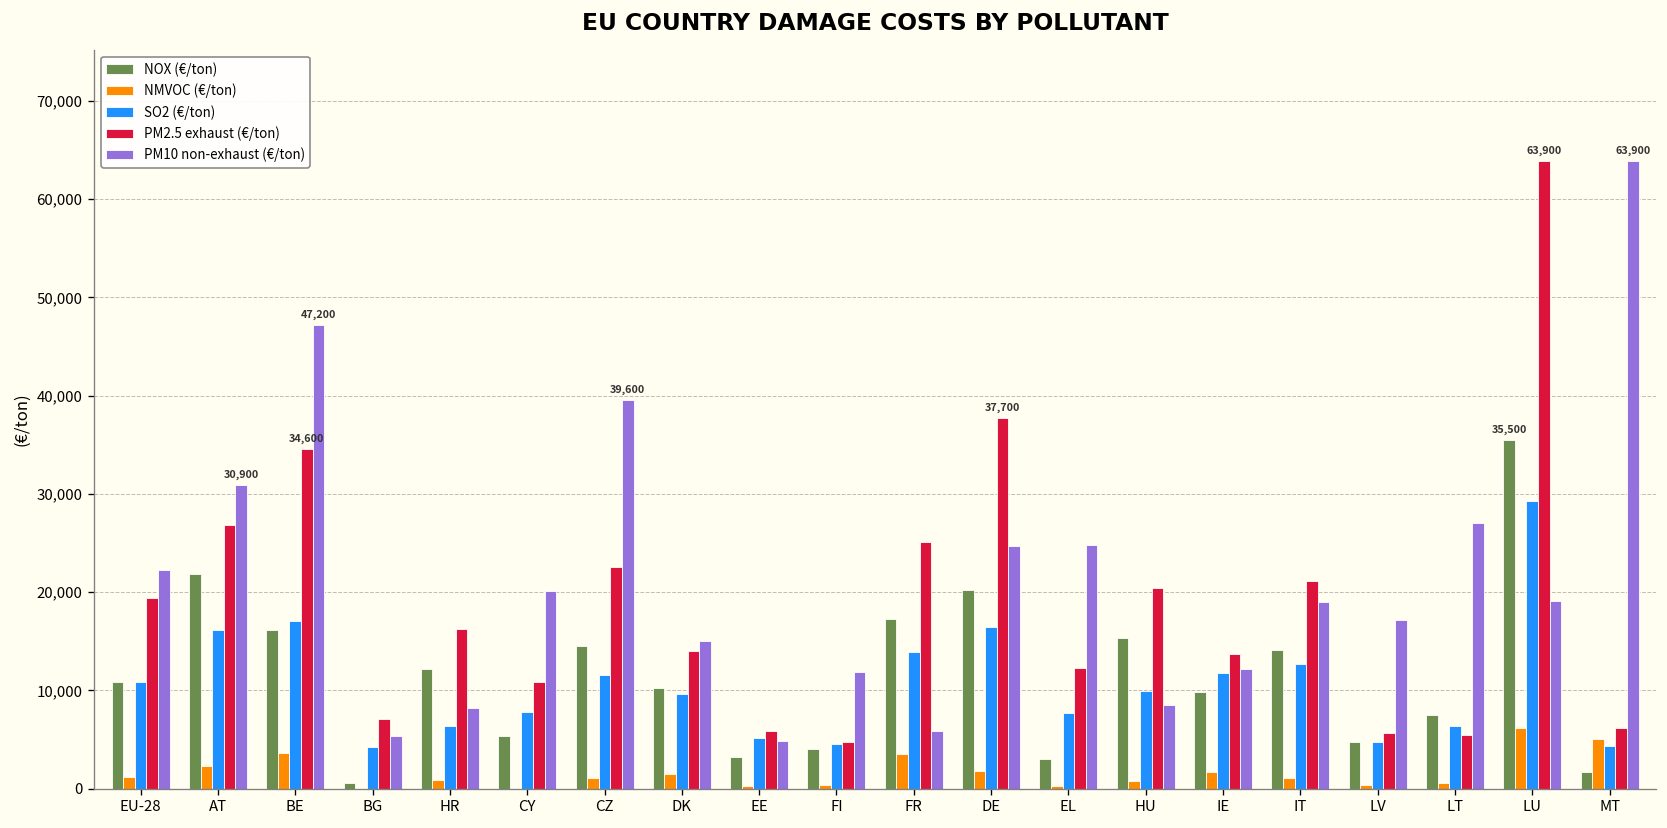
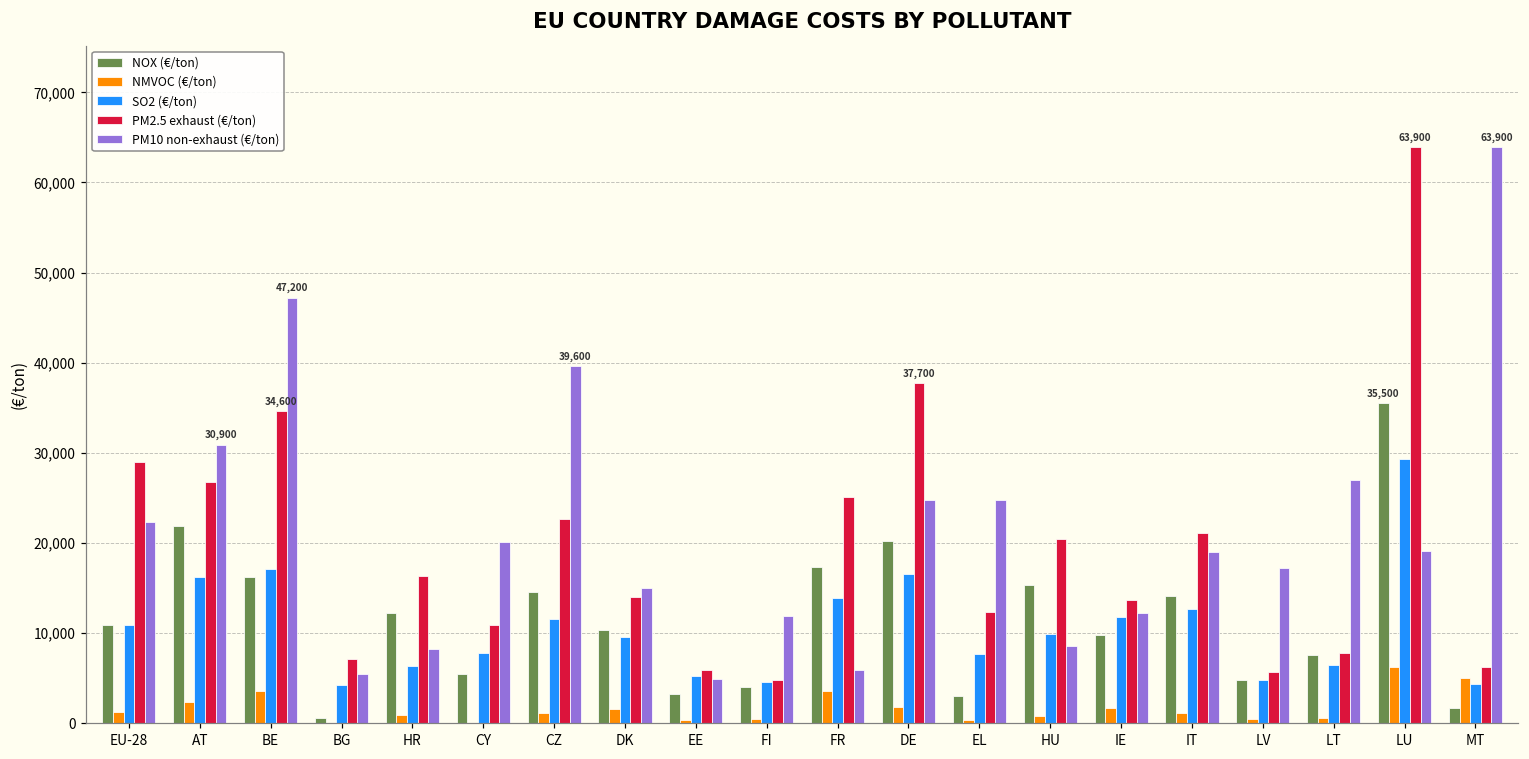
PM2.5 exhaust (€/ton), EU-28: 19,000 -> 29,000
PM2.5 exhaust (€/ton), LT: 5,000 -> 8,000
